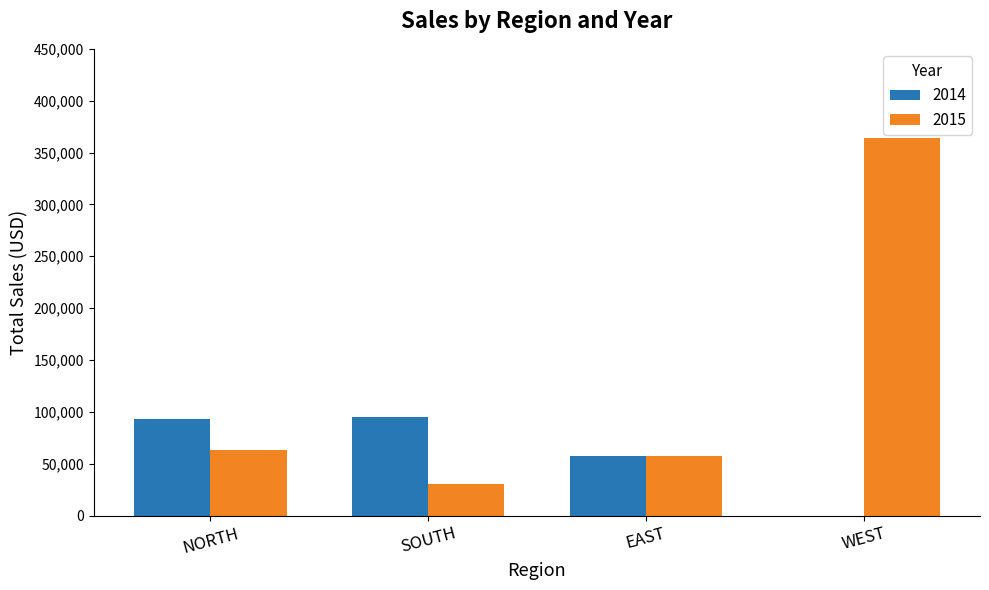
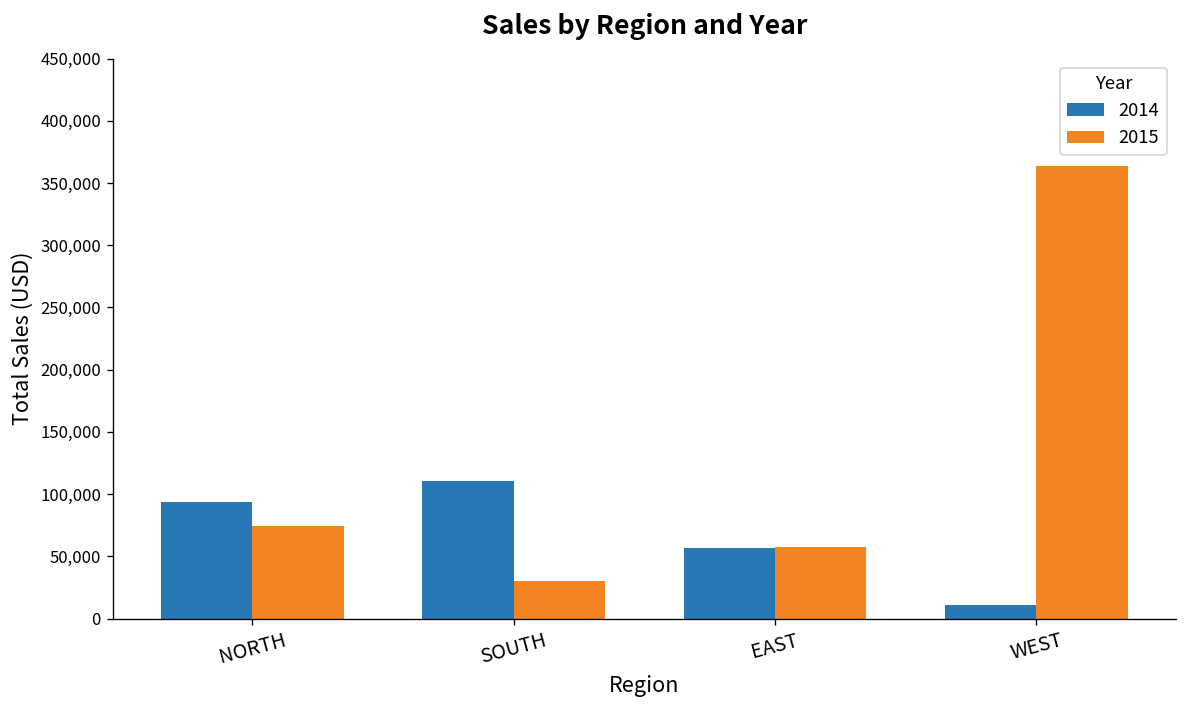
2015, NORTH: 63,000 -> 74,000
2014, SOUTH: 95,000 -> 111,000
2014, WEST: 0 -> 11,000
